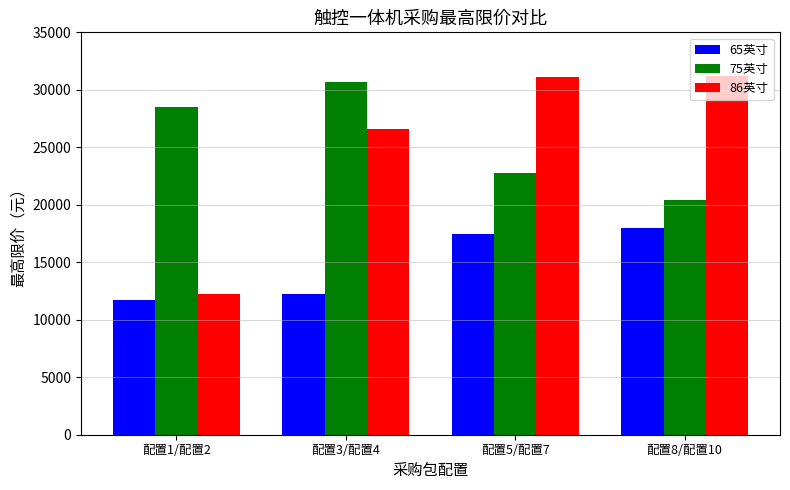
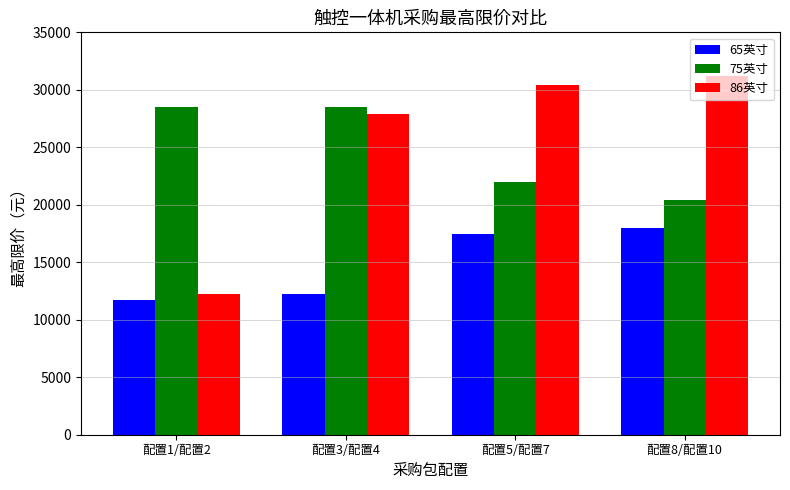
75英寸, 配置3/配置4: 30700 -> 28500
86英寸, 配置3/配置4: 26600 -> 27900
75英寸, 配置5/配置7: 22800 -> 21900
86英寸, 配置5/配置7: 31100 -> 30400
